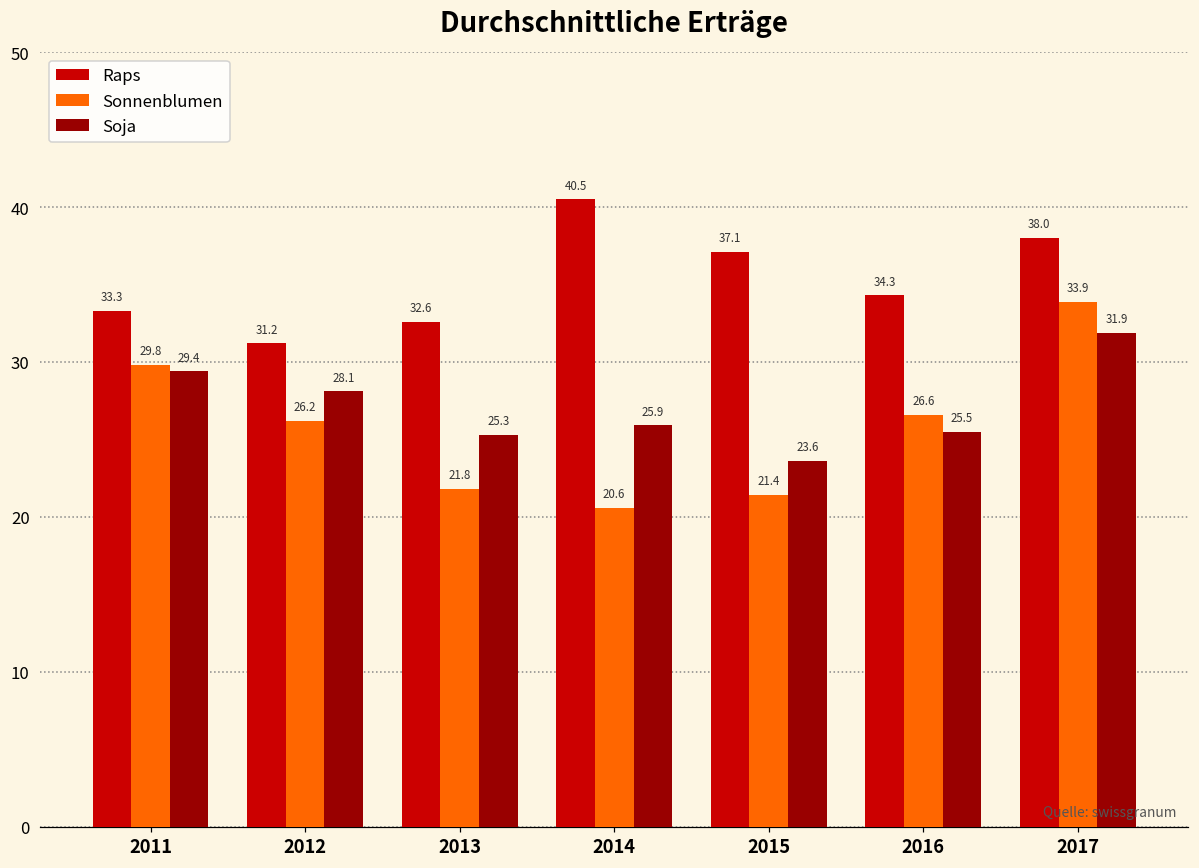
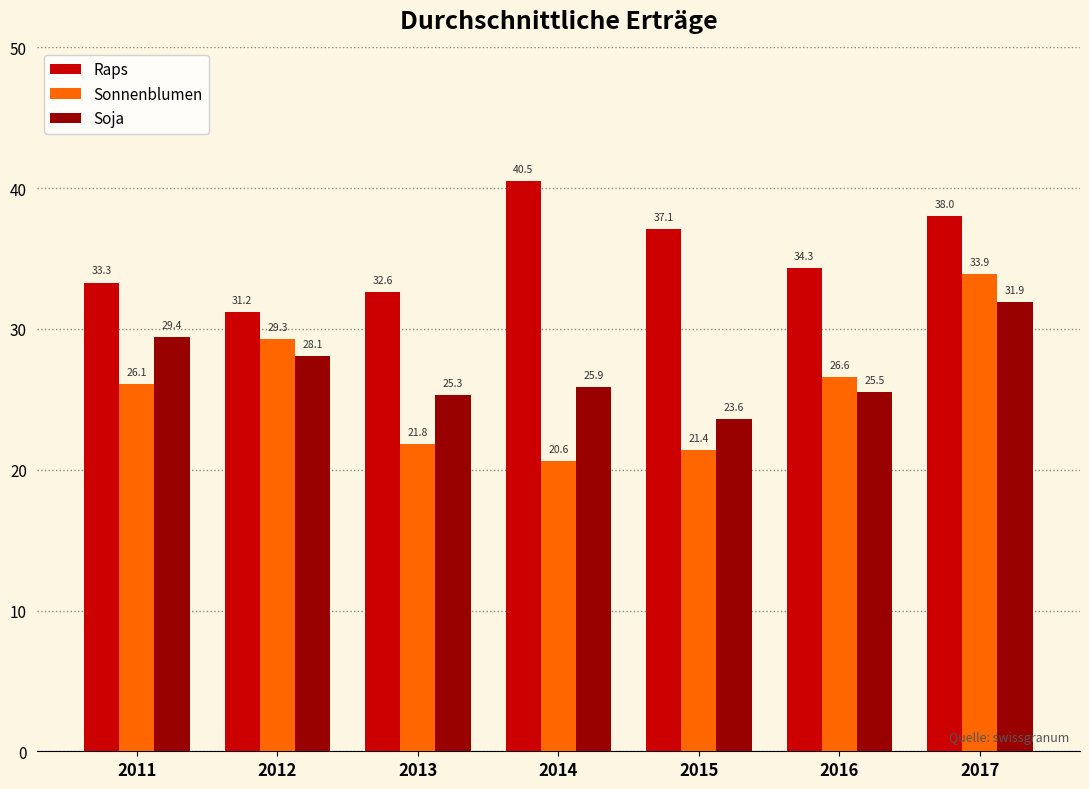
Sonnenblumen, 2011: 29.8 -> 26.1
Sonnenblumen, 2012: 26.2 -> 29.3
